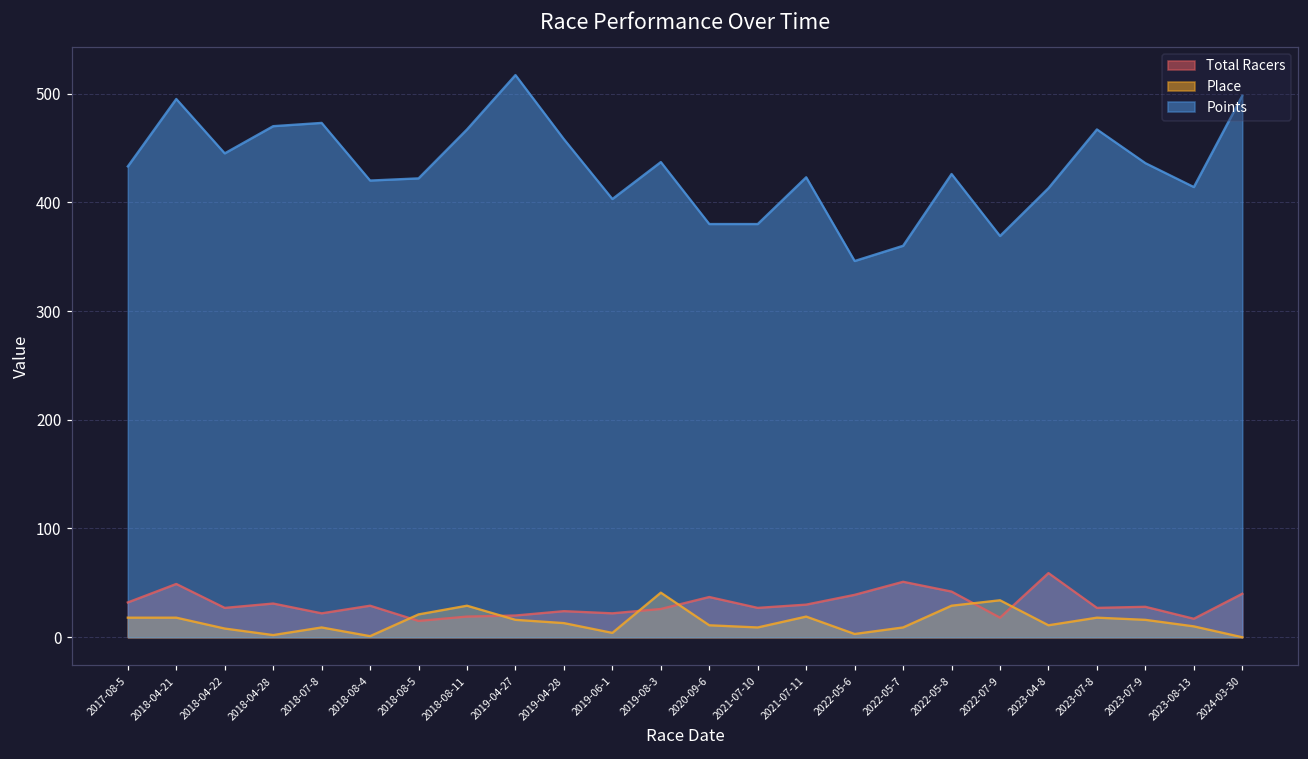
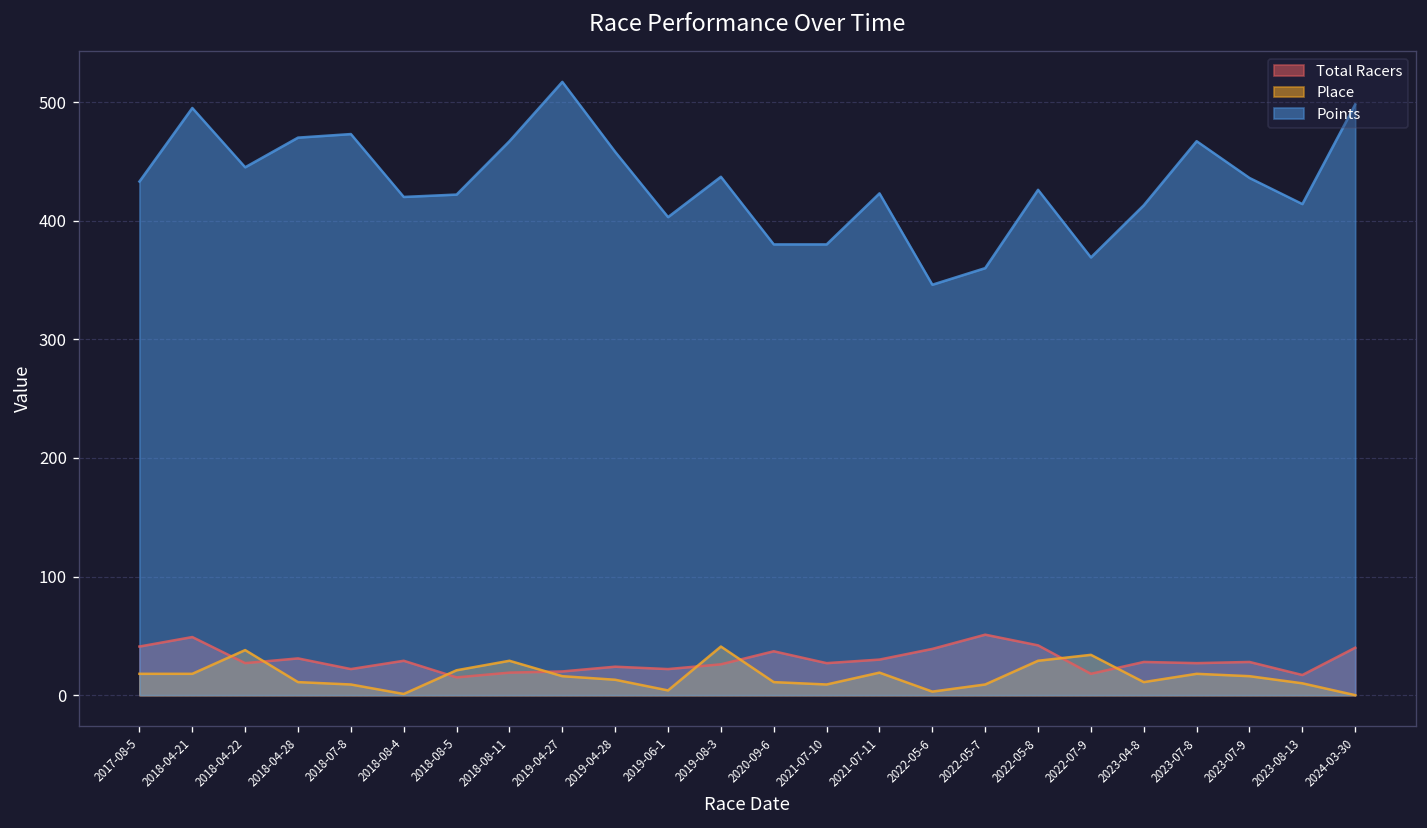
Total Racers, 2017-08-5: 30 -> 40
Place, 2018-04-22: 10 -> 40
Place, 2018-04-28: 0 -> 10
Total Racers, 2023-04-8: 60 -> 30
